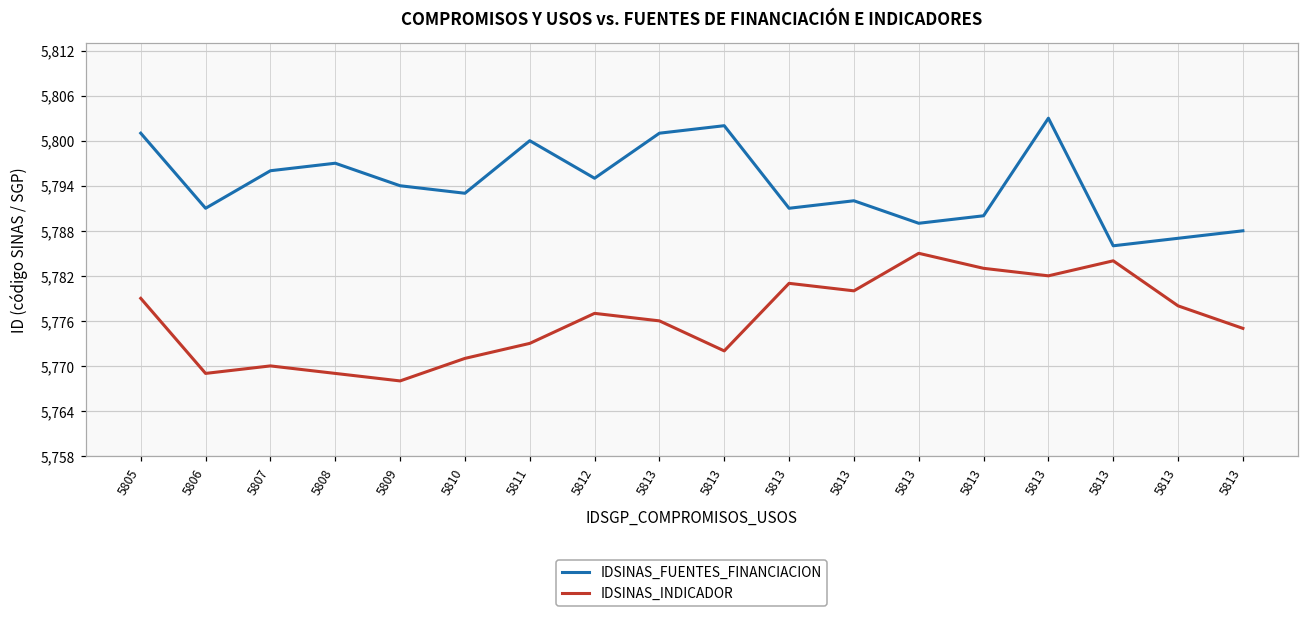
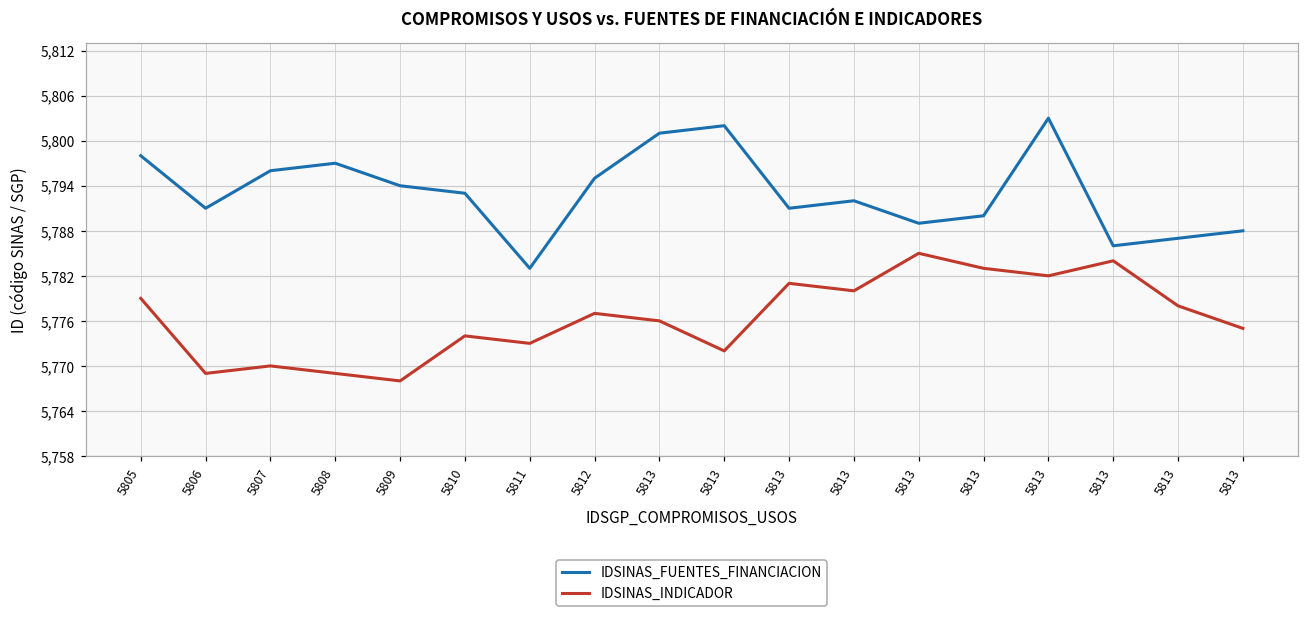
IDSINAS_FUENTES_FINANCIACION, 5805: 5,801 -> 5,798
IDSINAS_INDICADOR, 5810: 5,771 -> 5,774
IDSINAS_FUENTES_FINANCIACION, 5811: 5,800 -> 5,783
